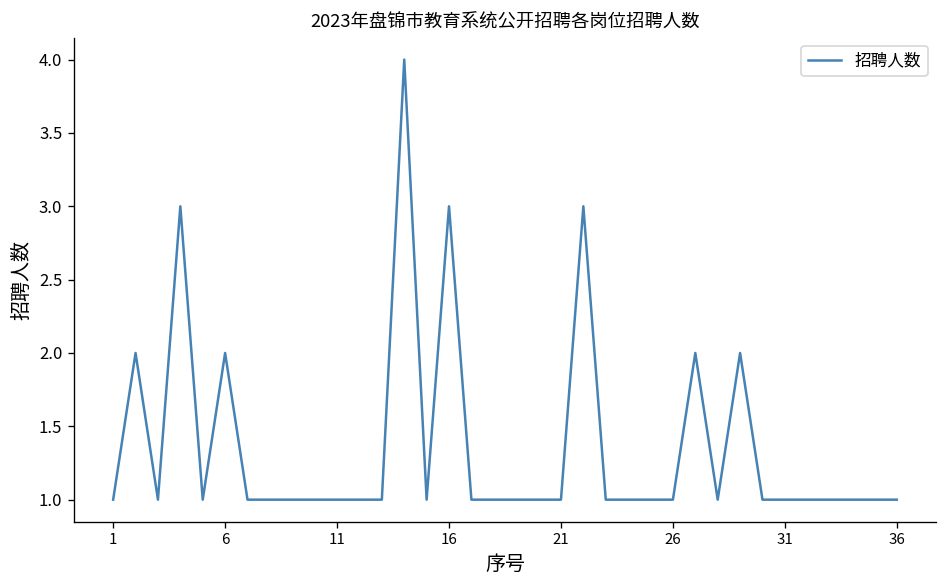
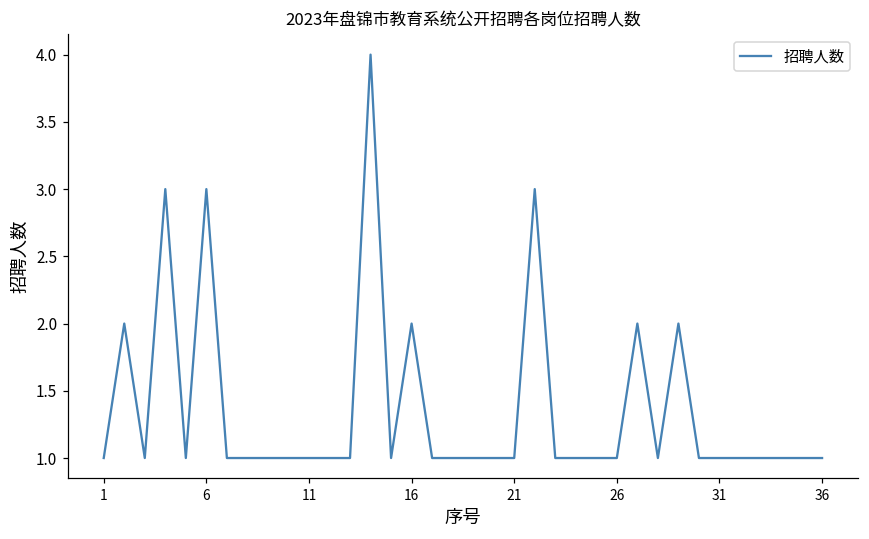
6: 2 -> 3
16: 3 -> 2
